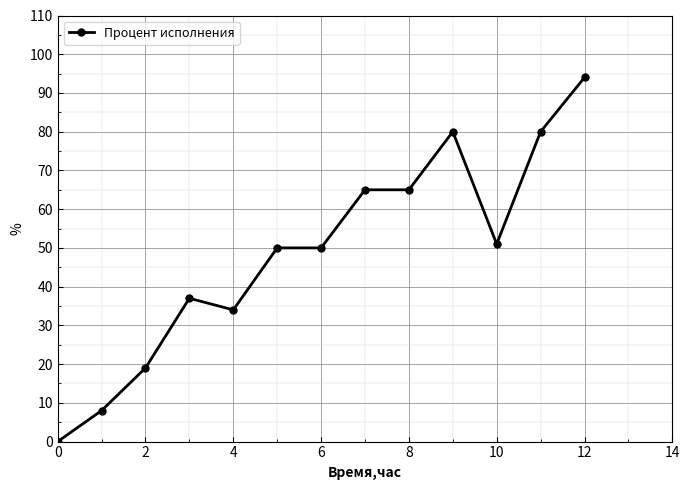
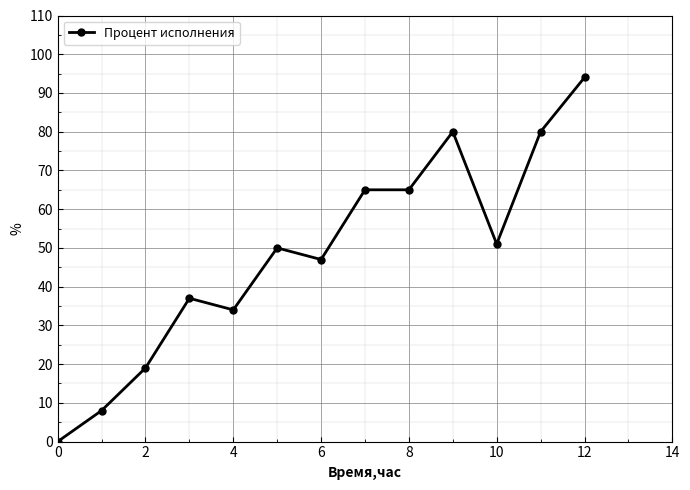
6: 50 -> 47
